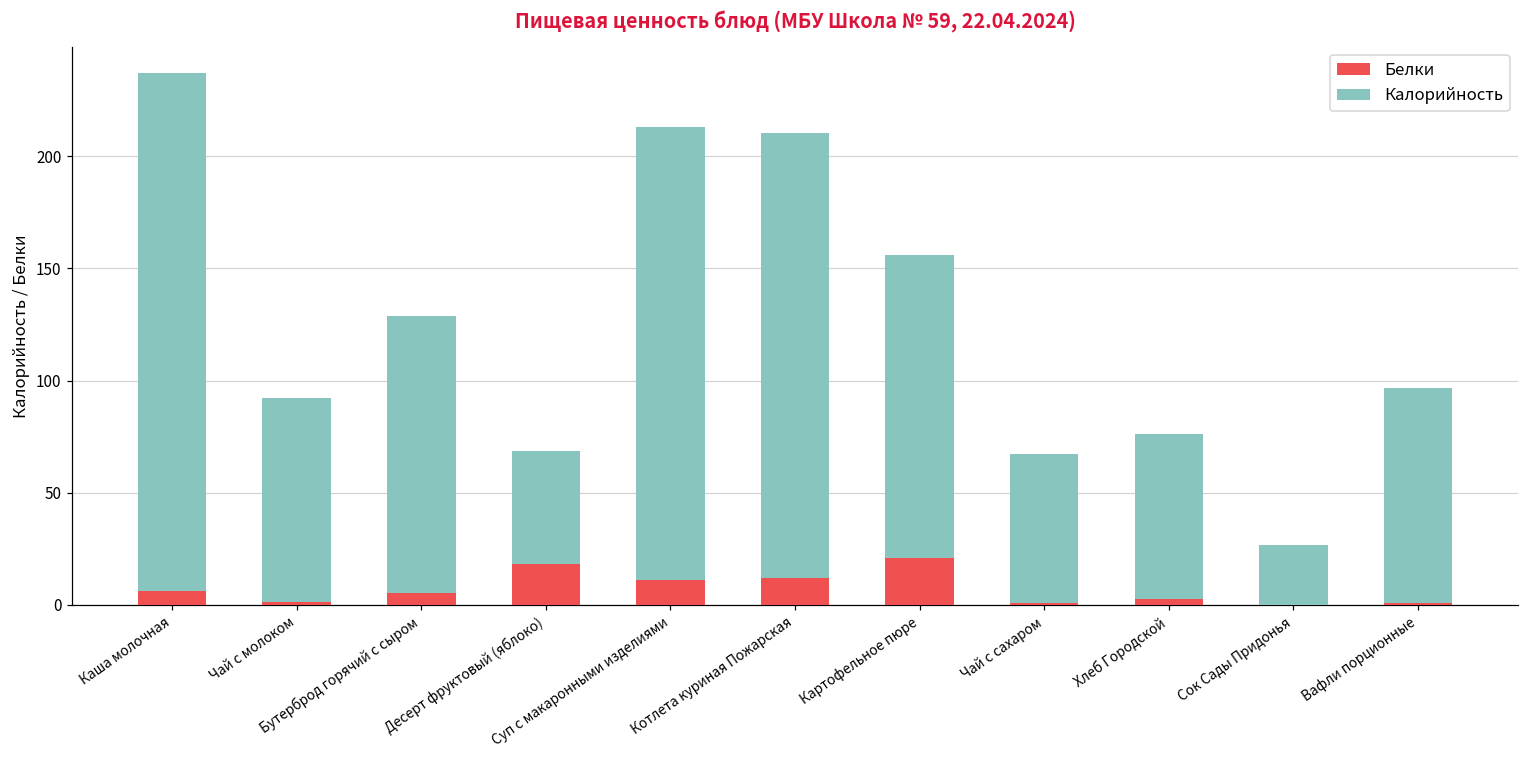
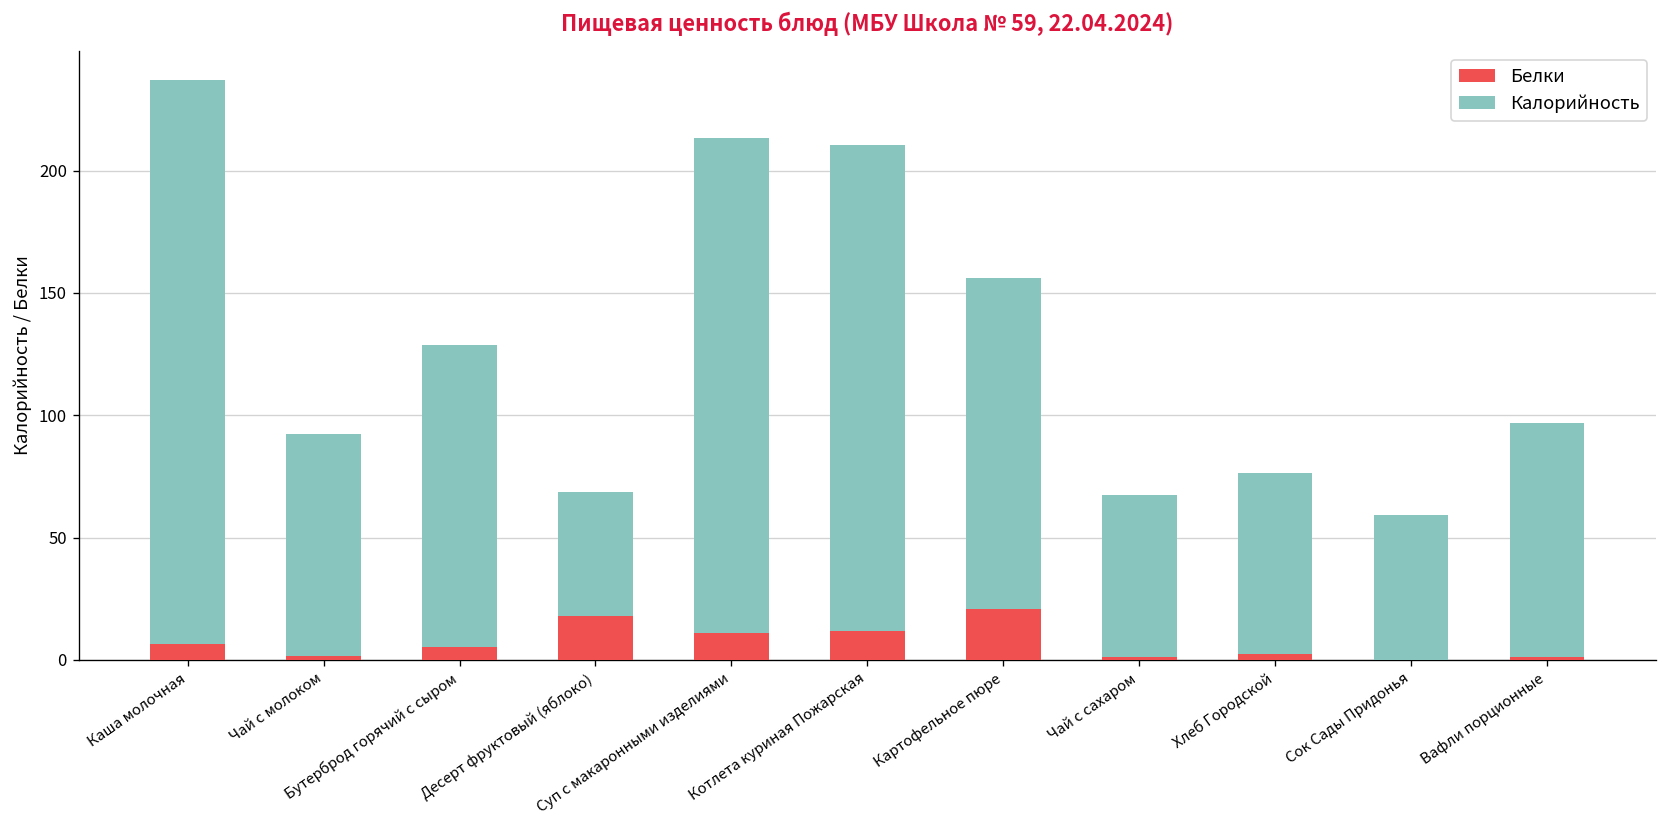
Калорийность, Сок Сады Придонья: 27 -> 59
